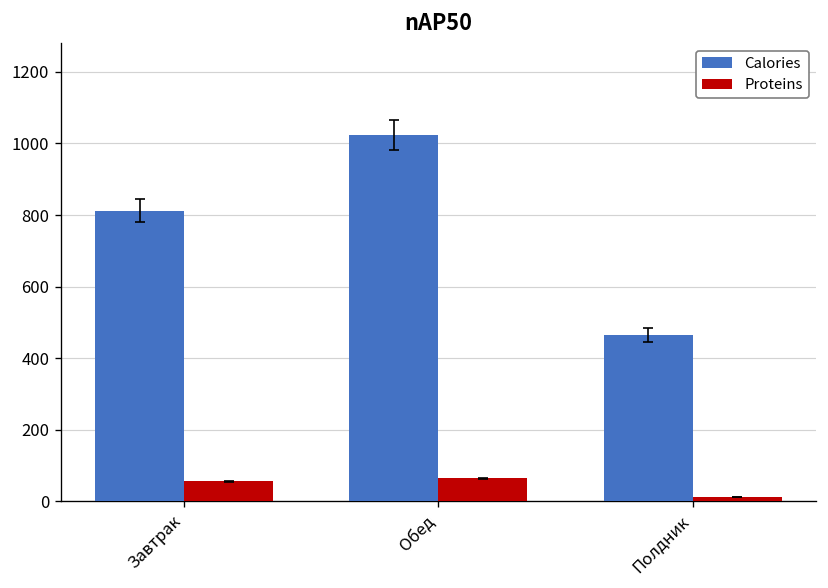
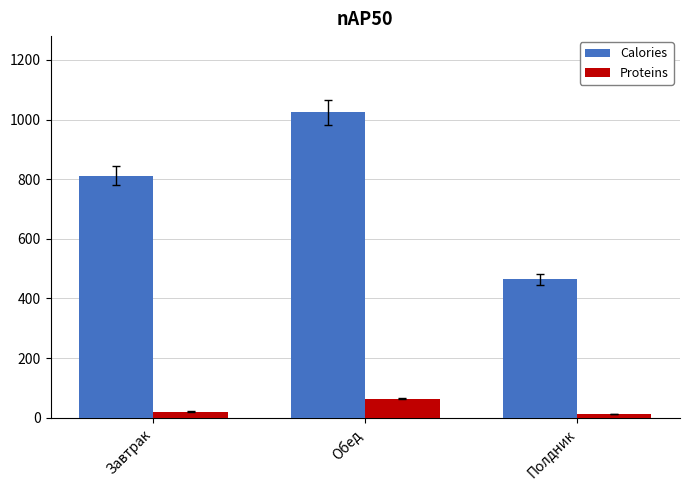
Proteins, Завтрак: 60 -> 20
